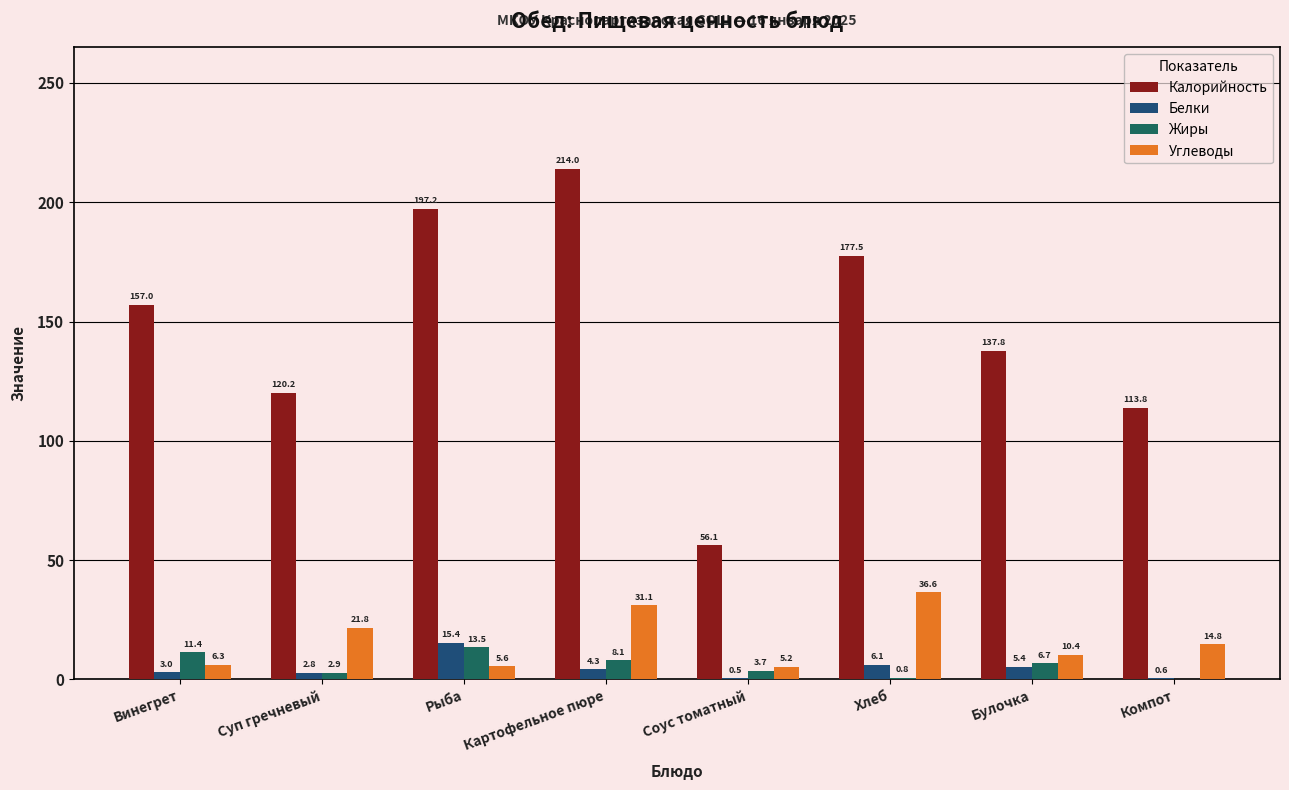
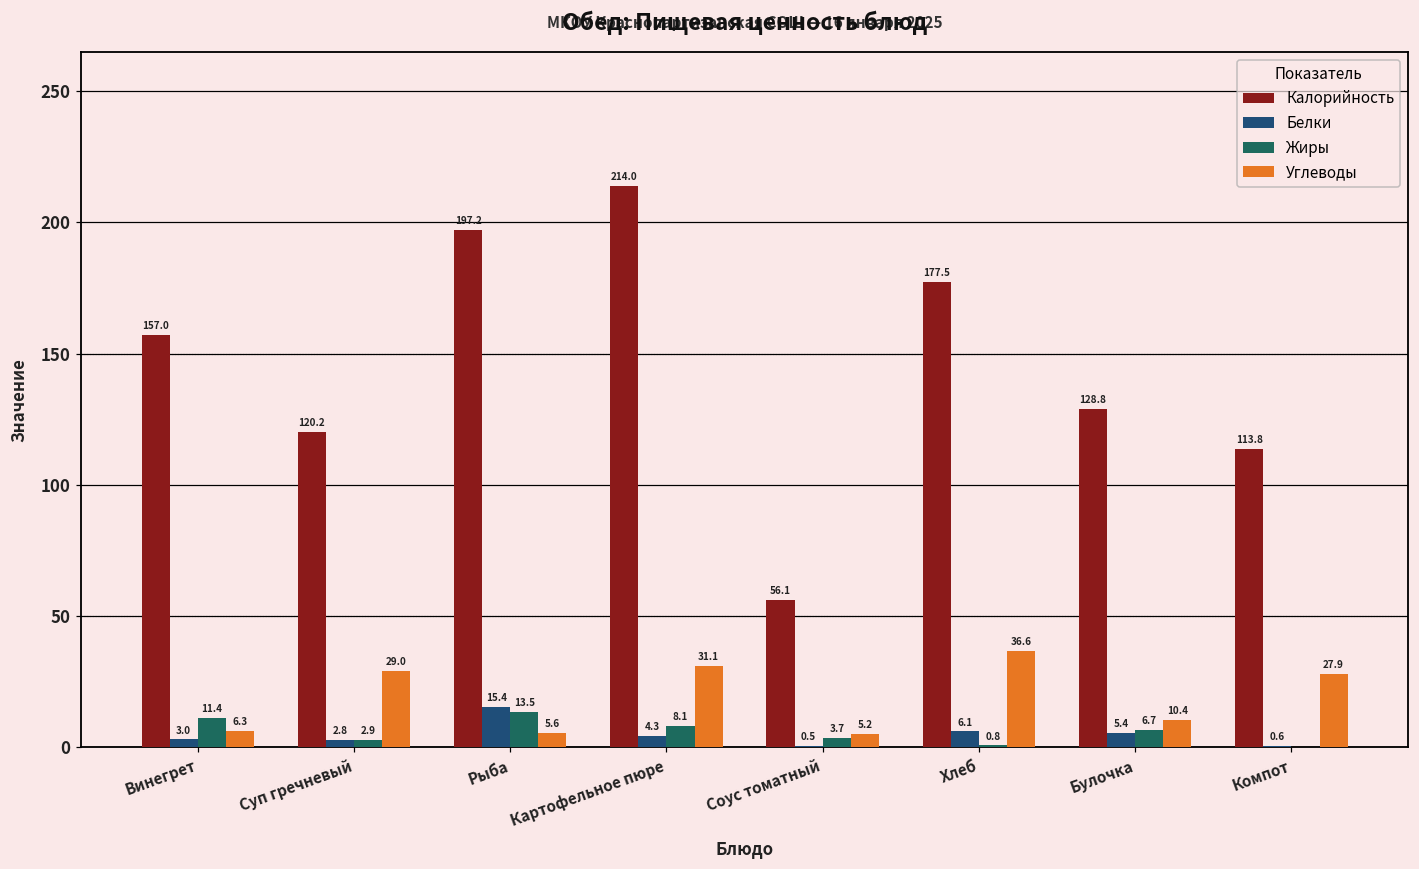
Углеводы, Суп гречневый: 21.8 -> 29.0
Калорийность, Булочка: 137.8 -> 128.8
Углеводы, Компот: 14.8 -> 27.9
